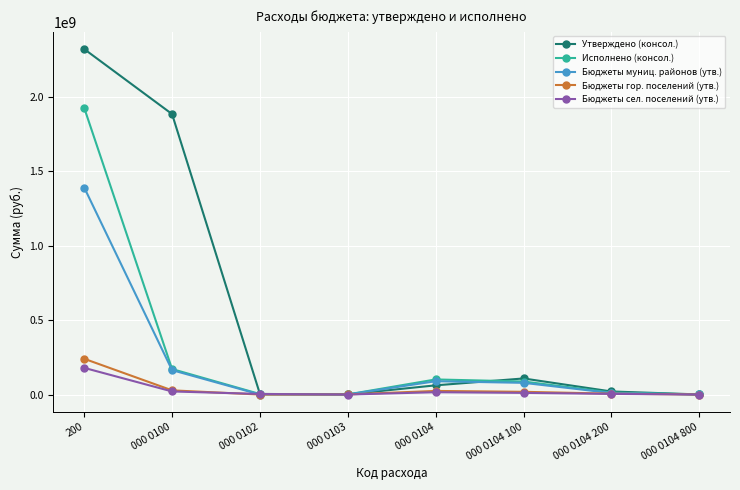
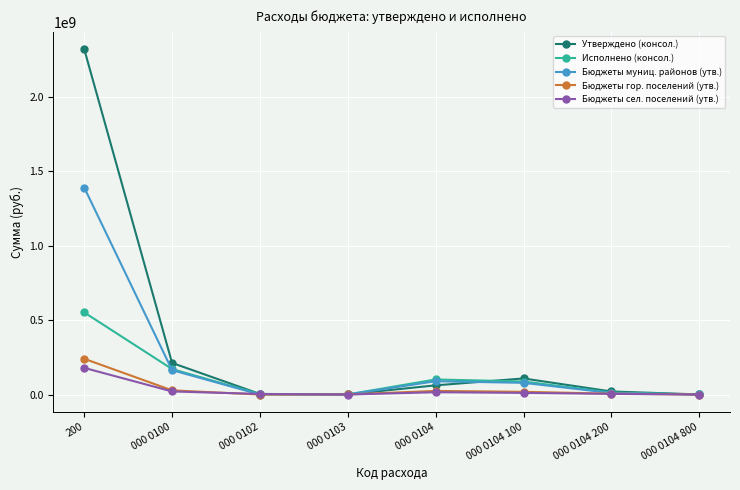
Исполнено (консол.), 200: 1930000000 -> 550000000
Утверждено (консол.), 000 0100: 1890000000 -> 210000000
